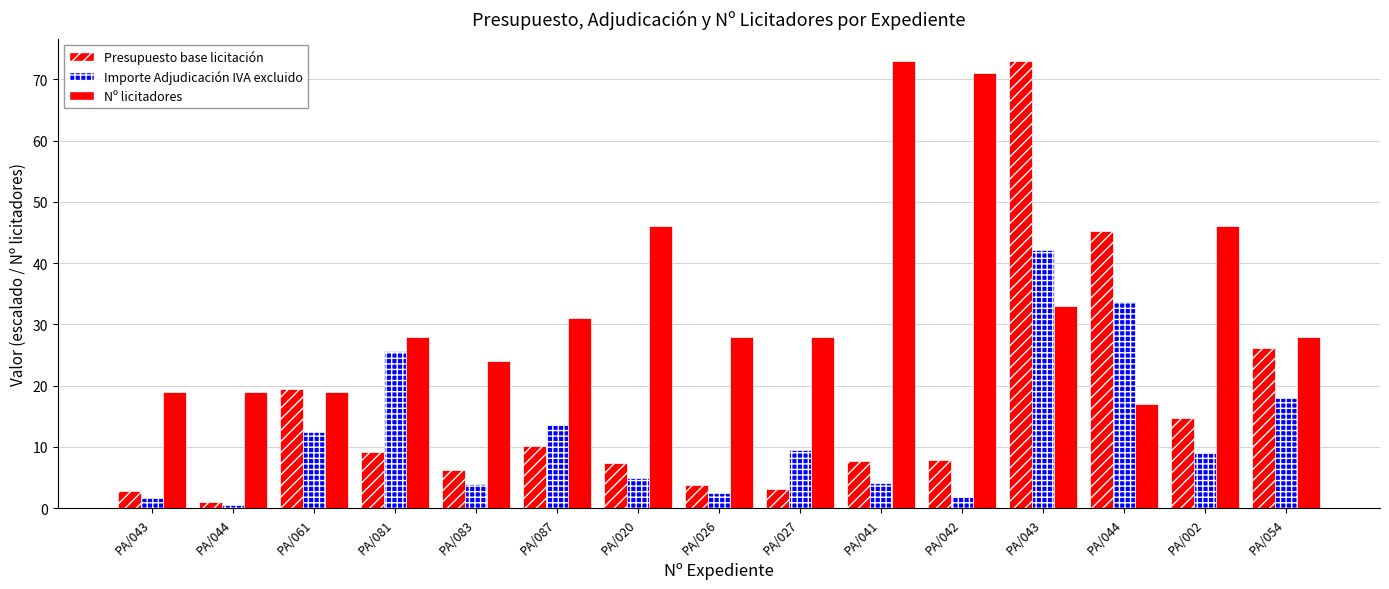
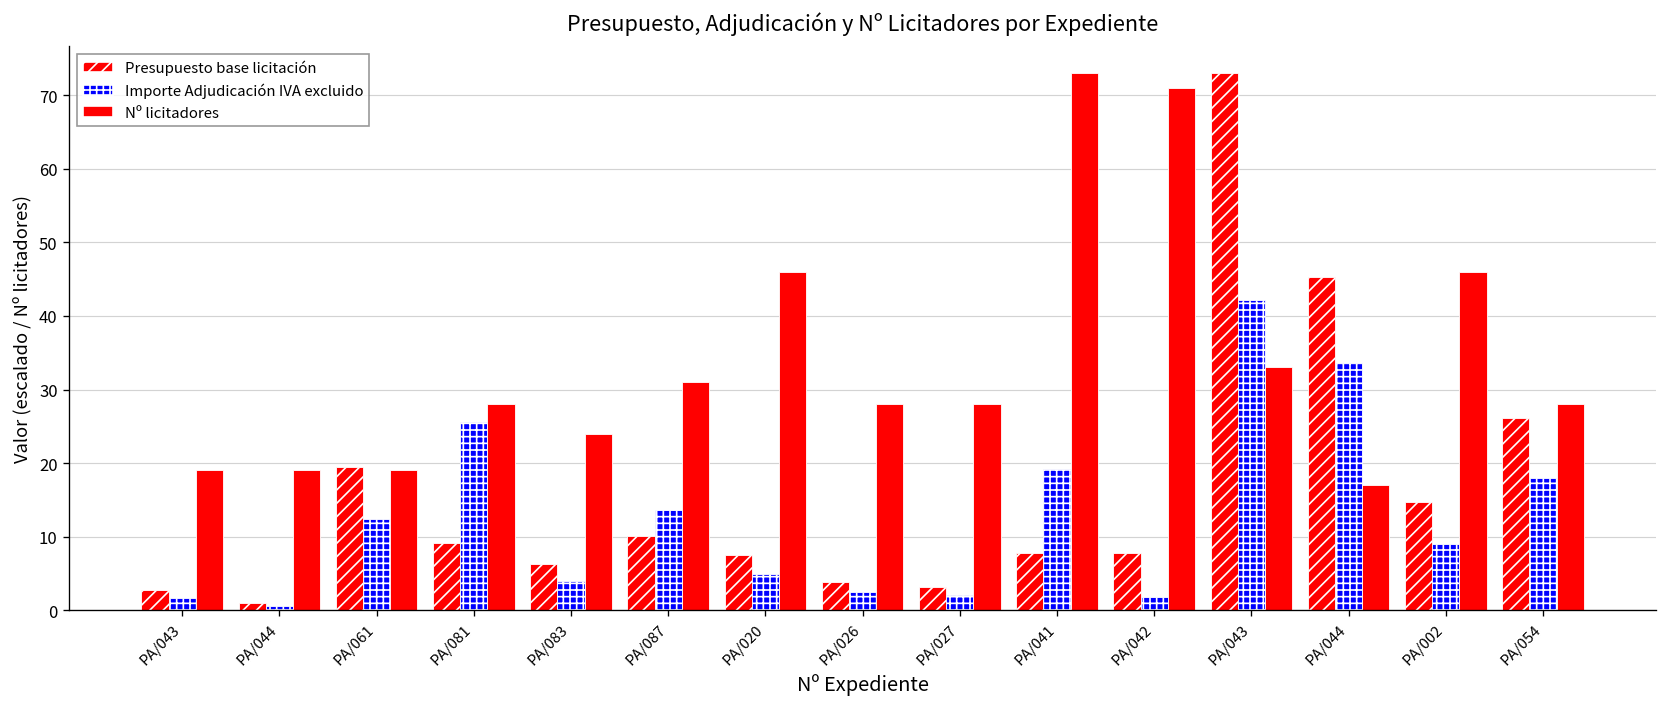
Importe Adjudicación IVA excluido, PA/027: 9 -> 2
Importe Adjudicación IVA excluido, PA/041: 4 -> 19
